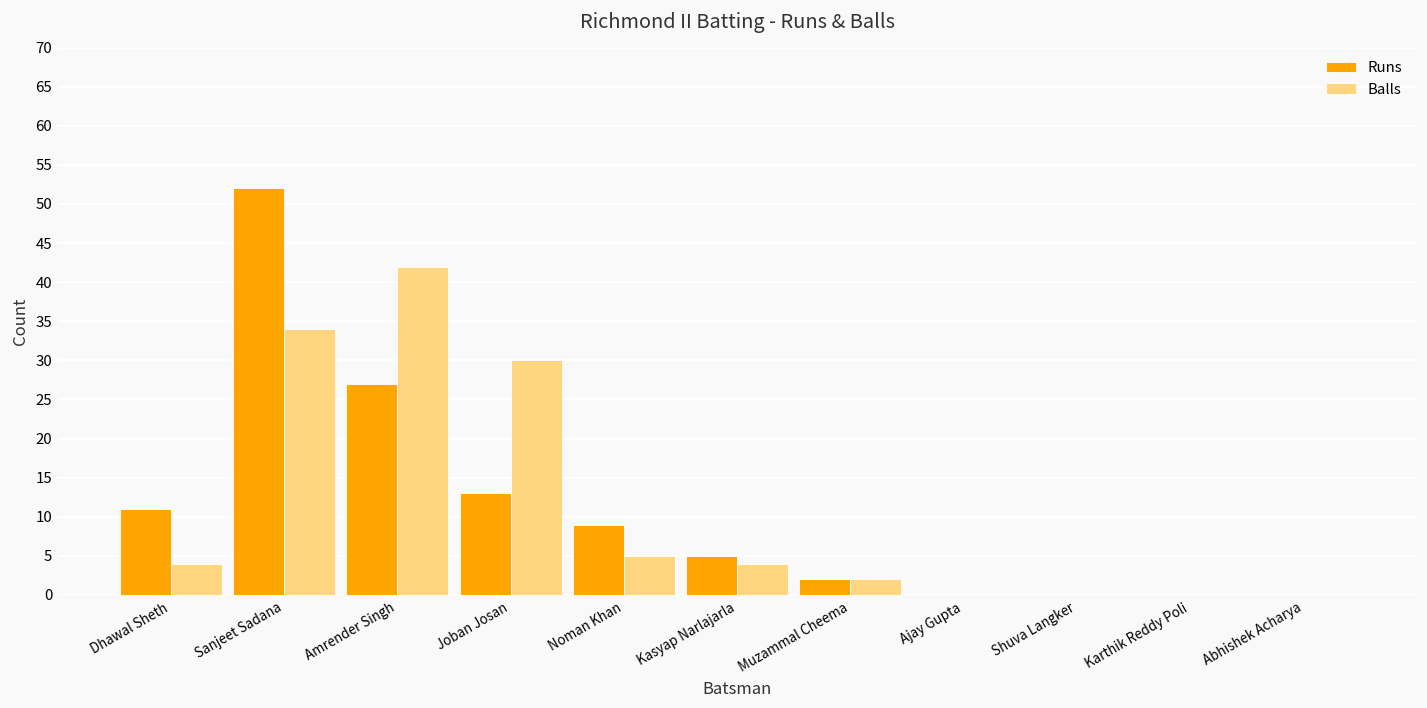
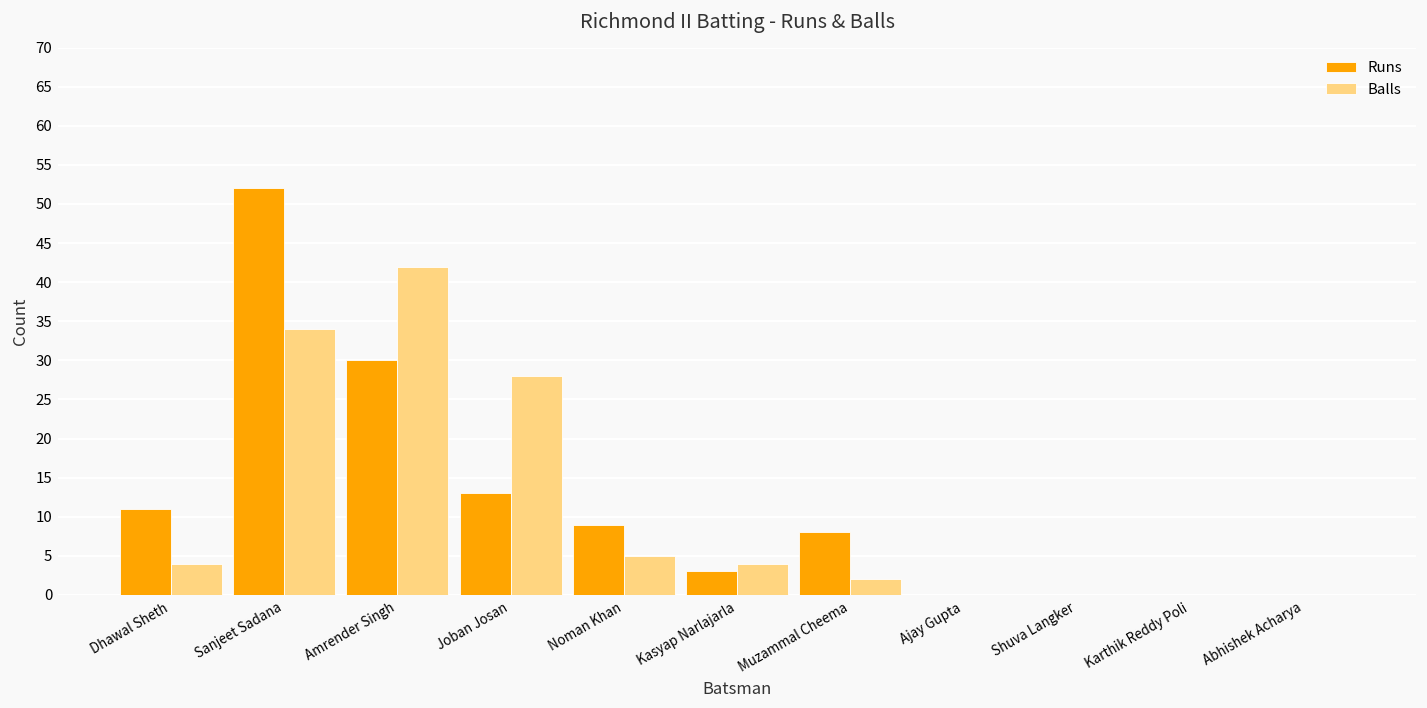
Runs, Amrender Singh: 27 -> 30
Balls, Joban Josan: 30 -> 28
Runs, Kasyap Narlajarla: 5 -> 3
Runs, Muzammal Cheema: 2 -> 8
